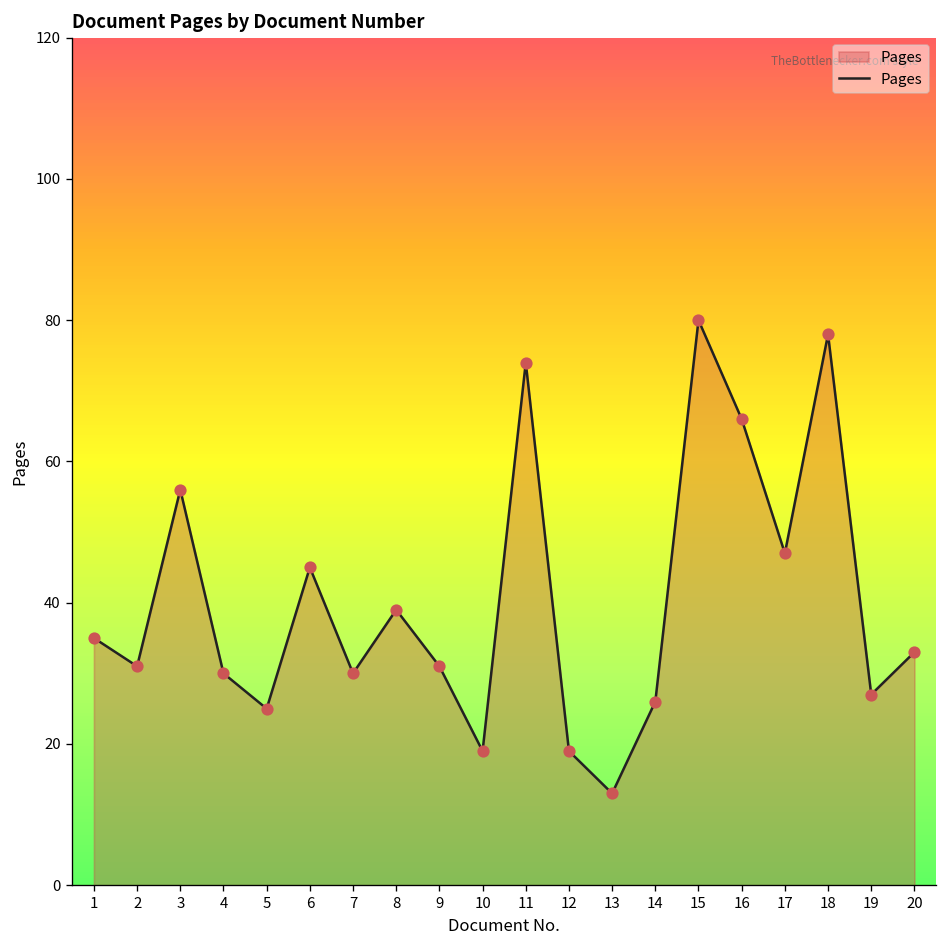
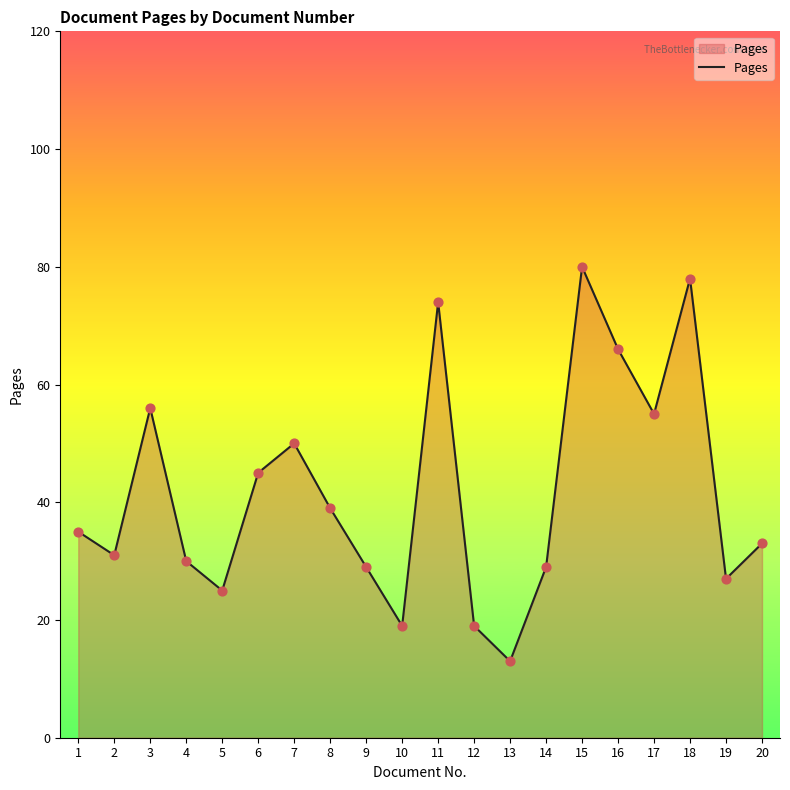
7: 30 -> 50
9: 31 -> 29
14: 26 -> 29
17: 47 -> 55
